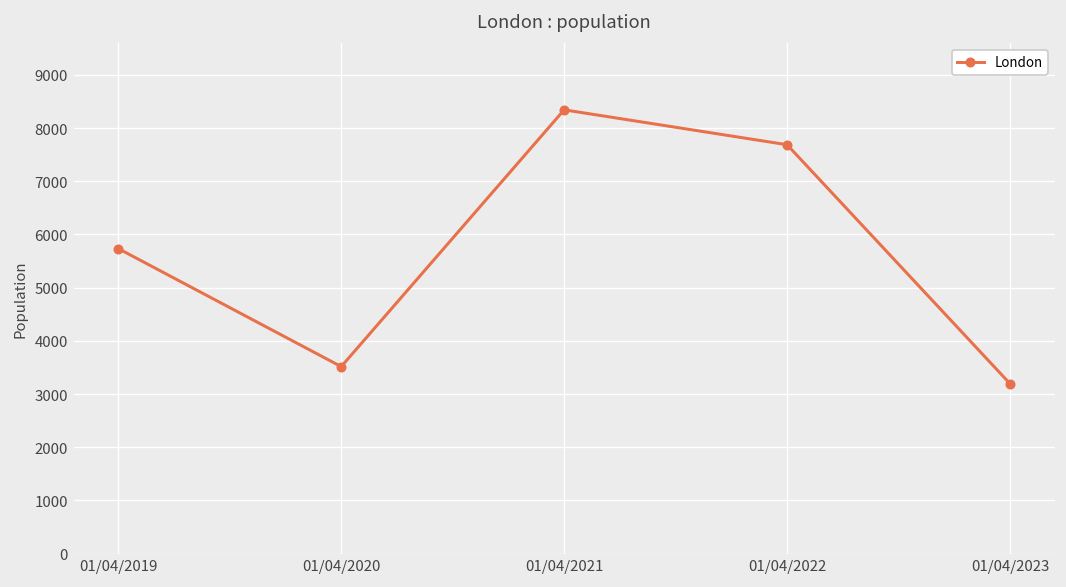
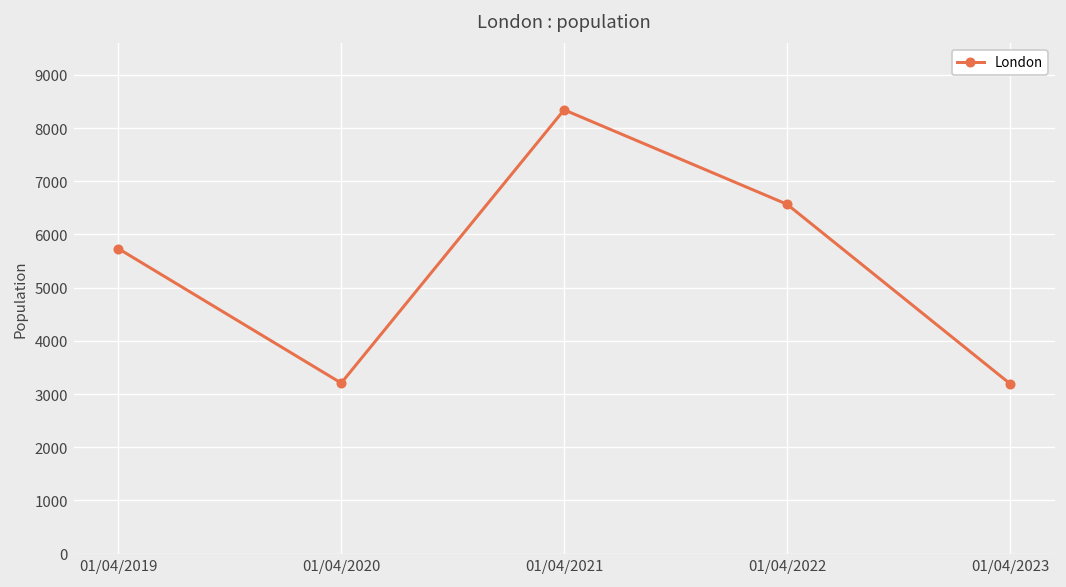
01/04/2020: 3500 -> 3200
01/04/2022: 7700 -> 6600
